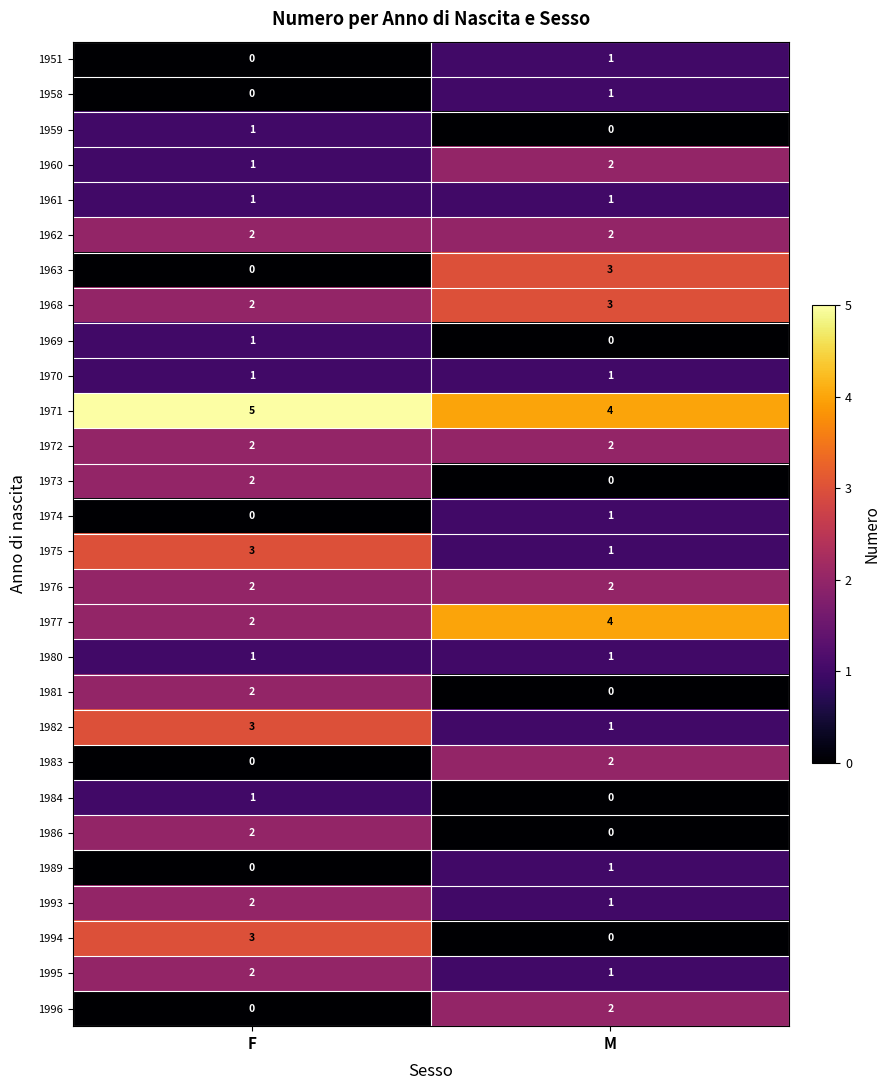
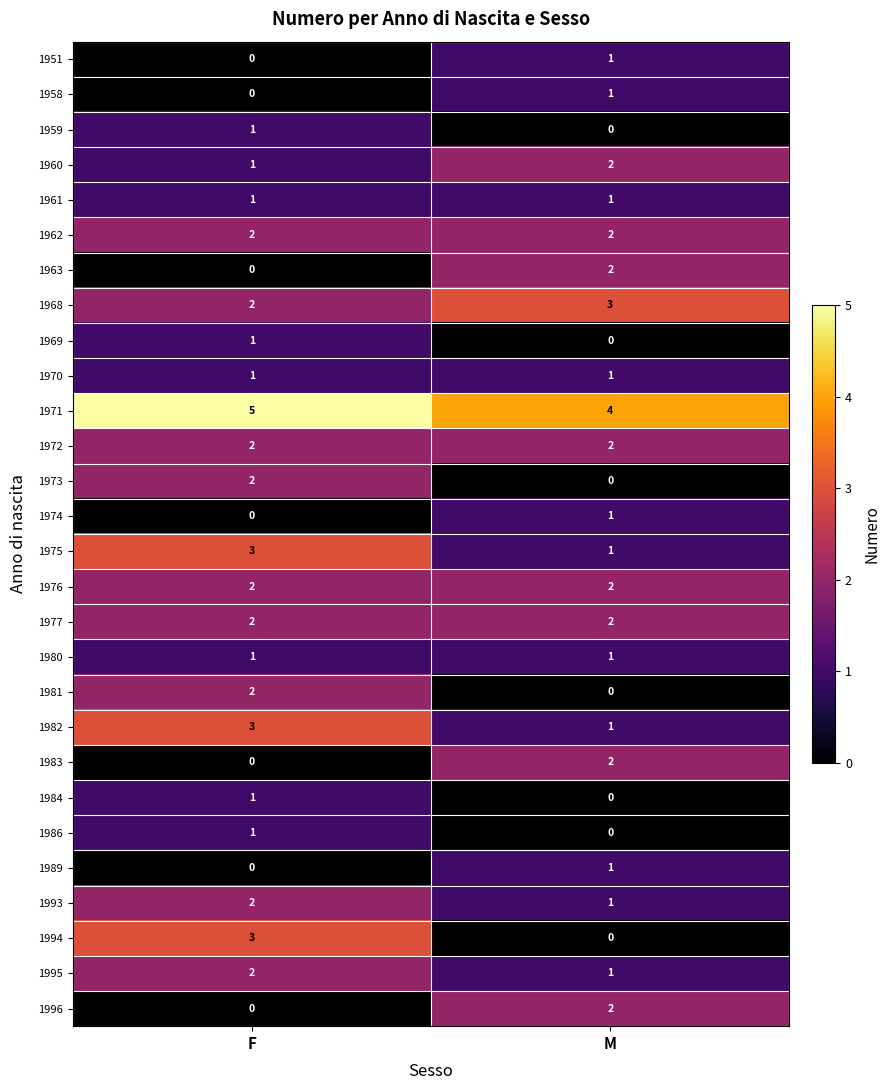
1963, M: 3 -> 2
1977, M: 4 -> 2
1986, F: 2 -> 1
